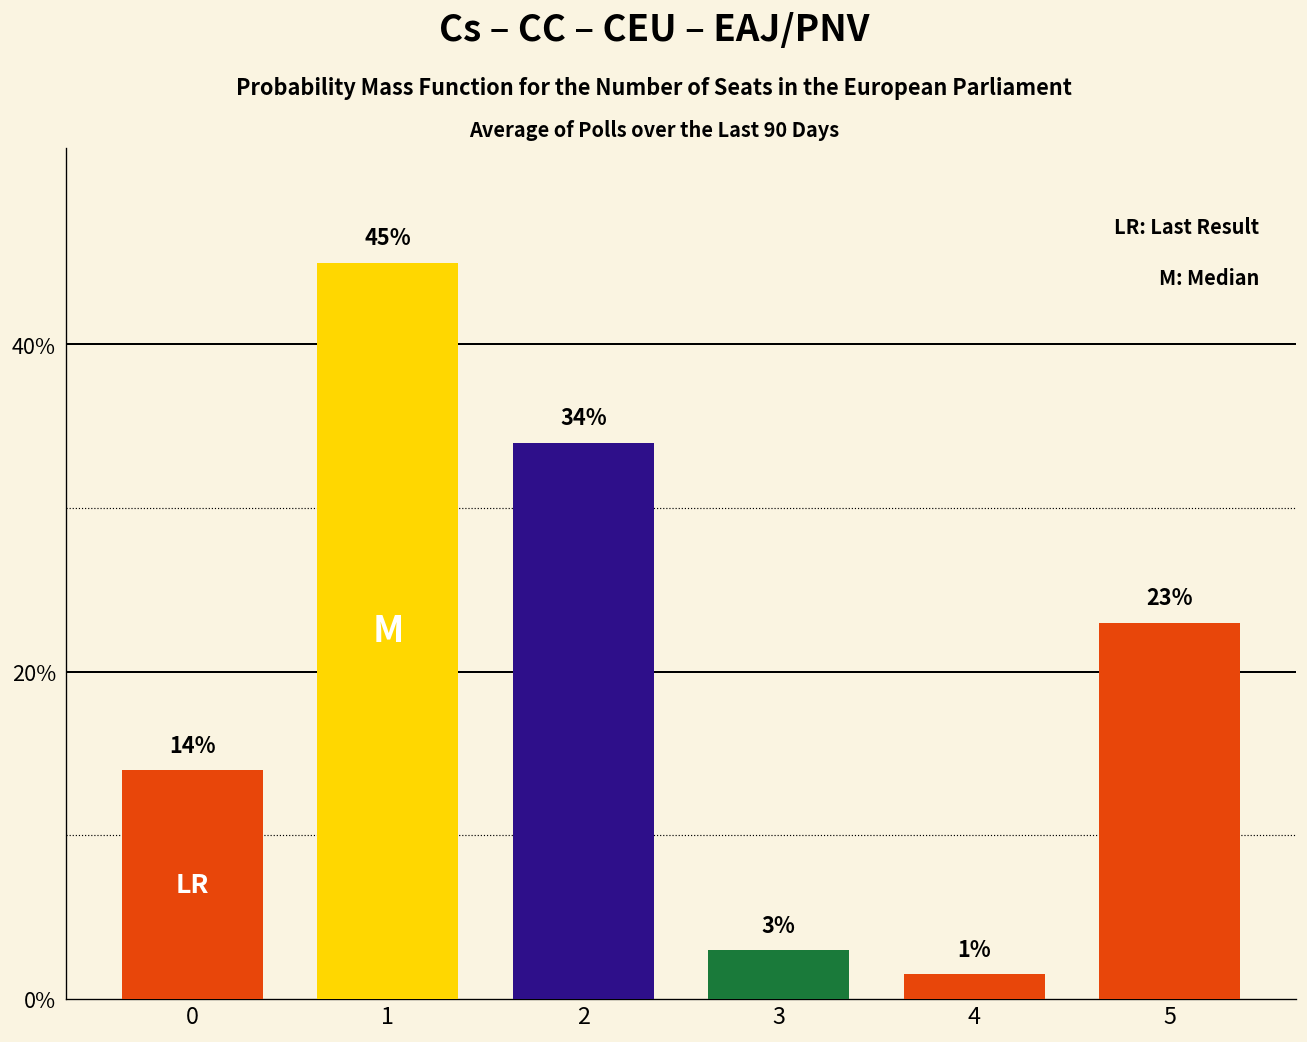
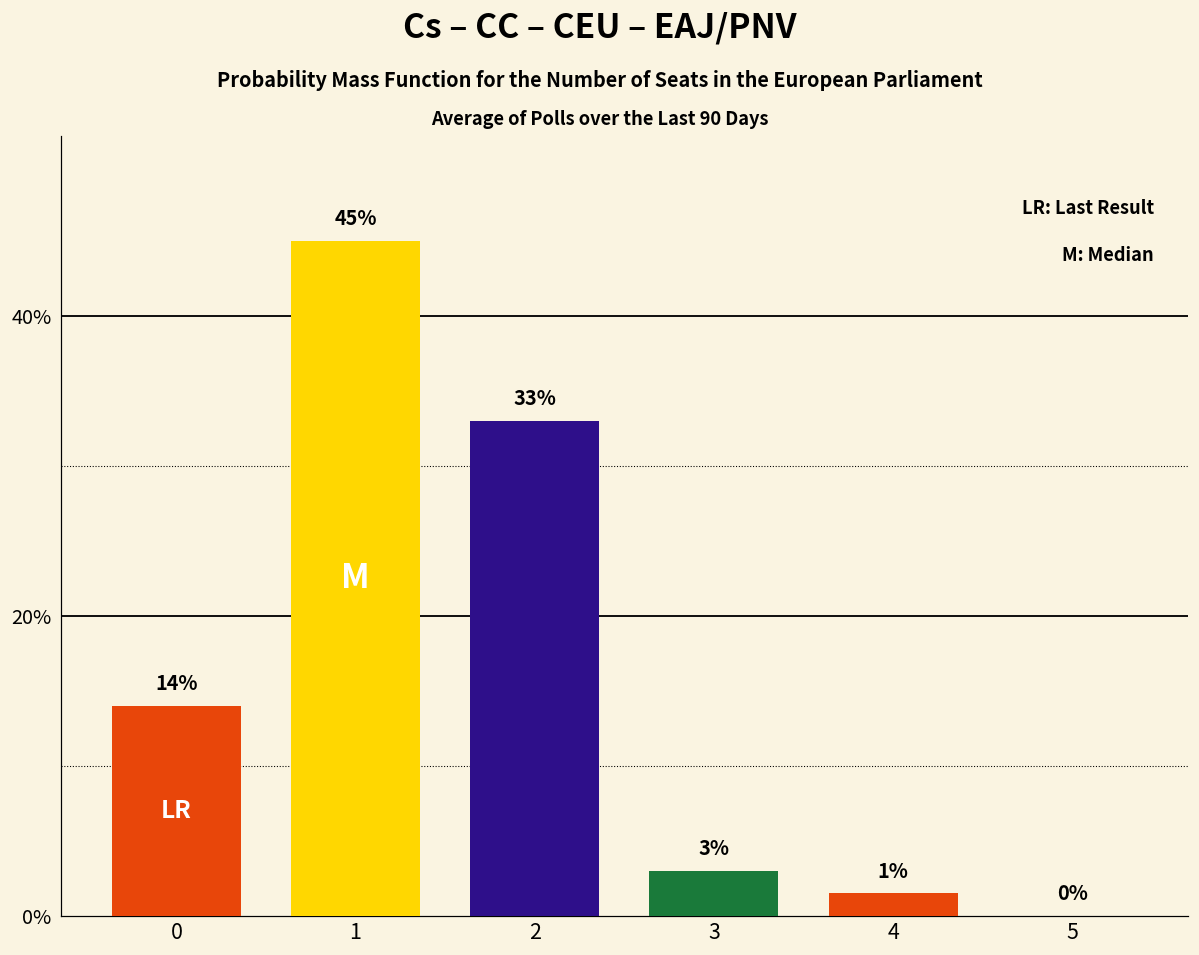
2: 34% -> 33%
5: 23% -> 0%
